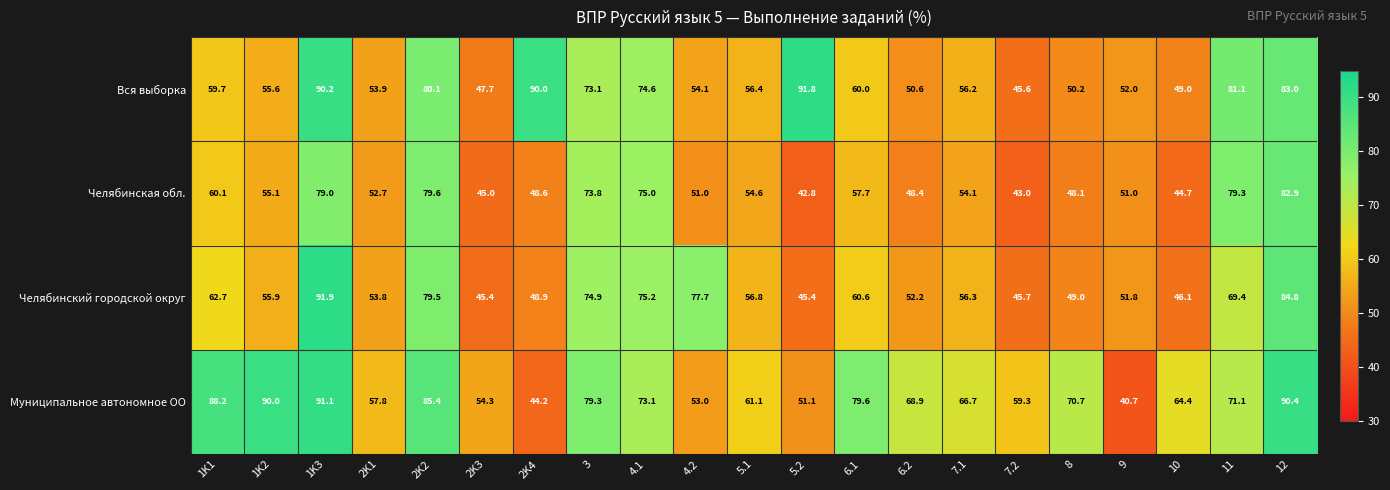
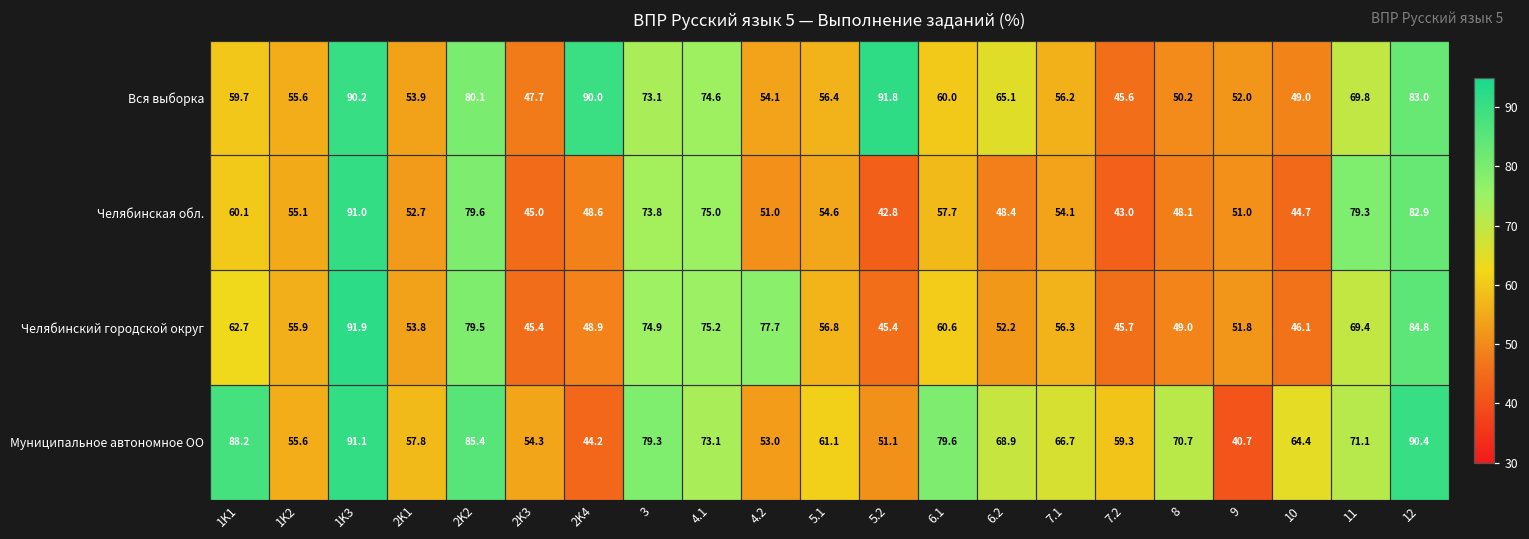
Вся выборка, 6.2: 50.6 -> 65.1
Вся выборка, 11: 81.1 -> 69.8
Челябинская обл., 1K3: 79.0 -> 91.0
Муниципальное автономное ОО, 1K2: 90.0 -> 55.6
